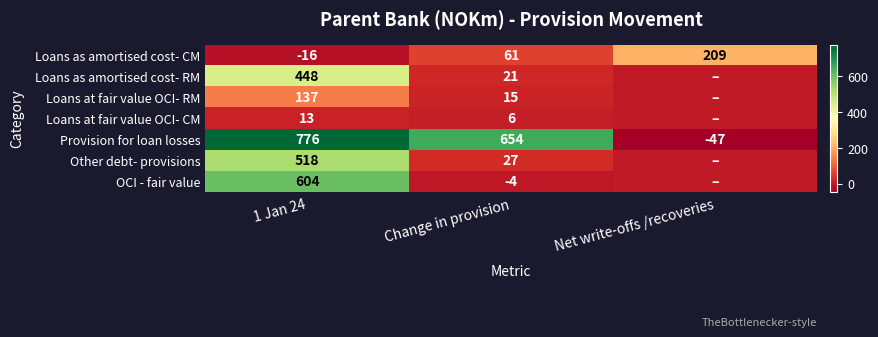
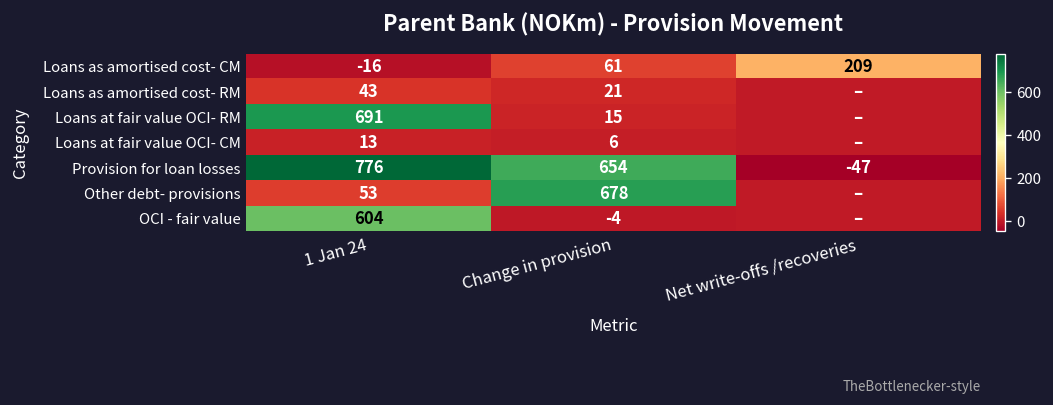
Loans as amortised cost- RM, 1 Jan 24: 448 -> 43
Loans at fair value OCI- RM, 1 Jan 24: 137 -> 691
Other debt- provisions, 1 Jan 24: 518 -> 53
Other debt- provisions, Change in provision: 27 -> 678
